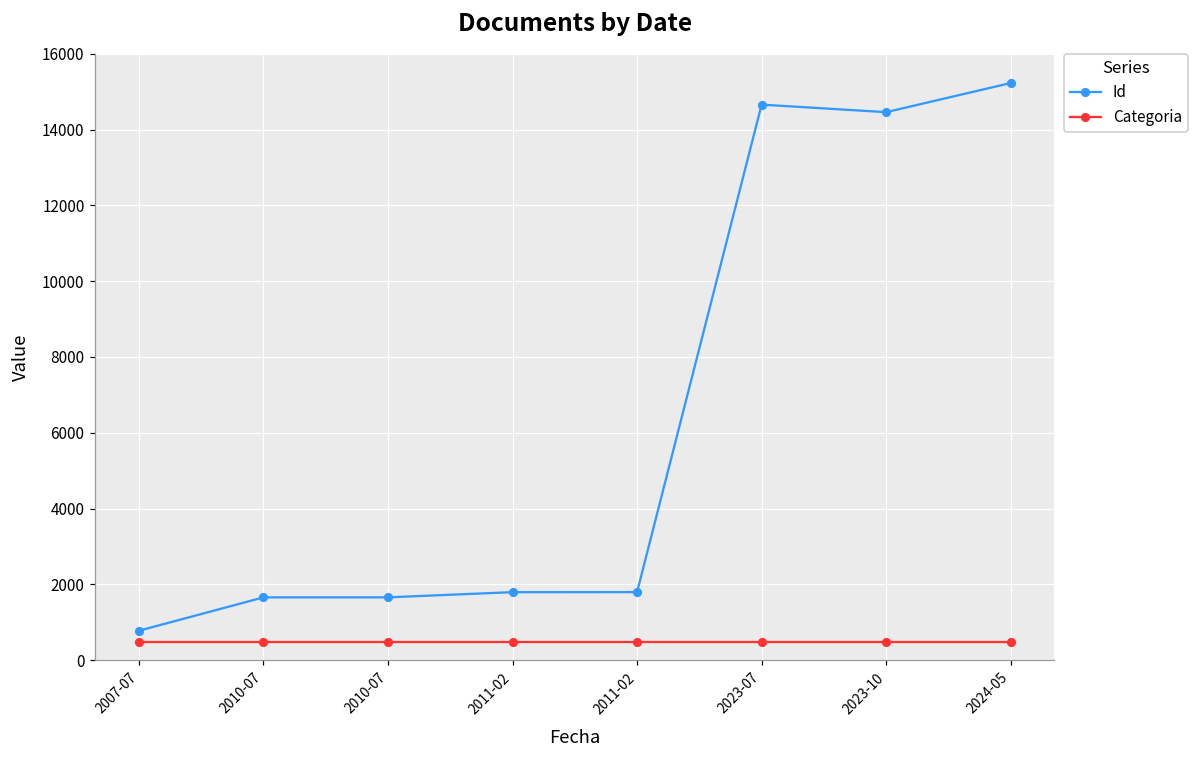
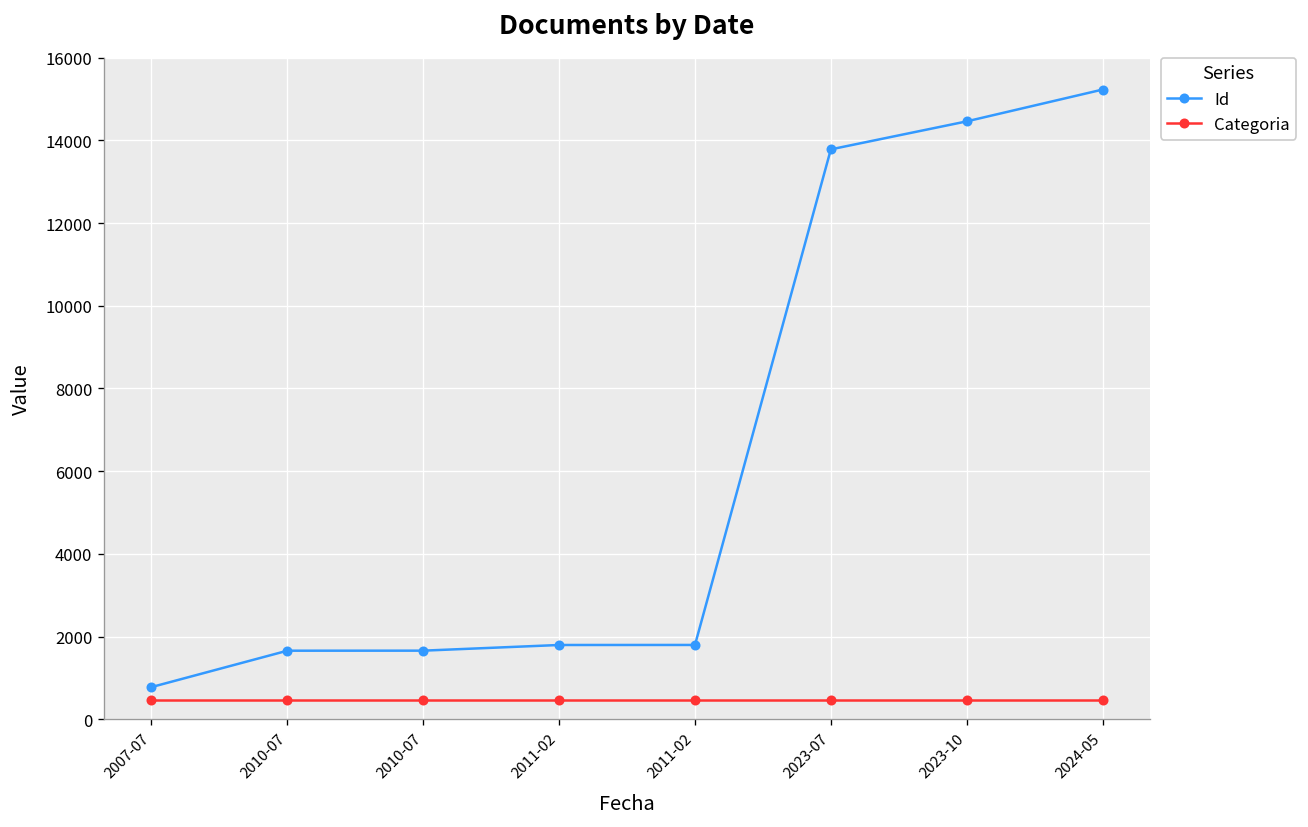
Id, 2023-07: 14700 -> 13800
